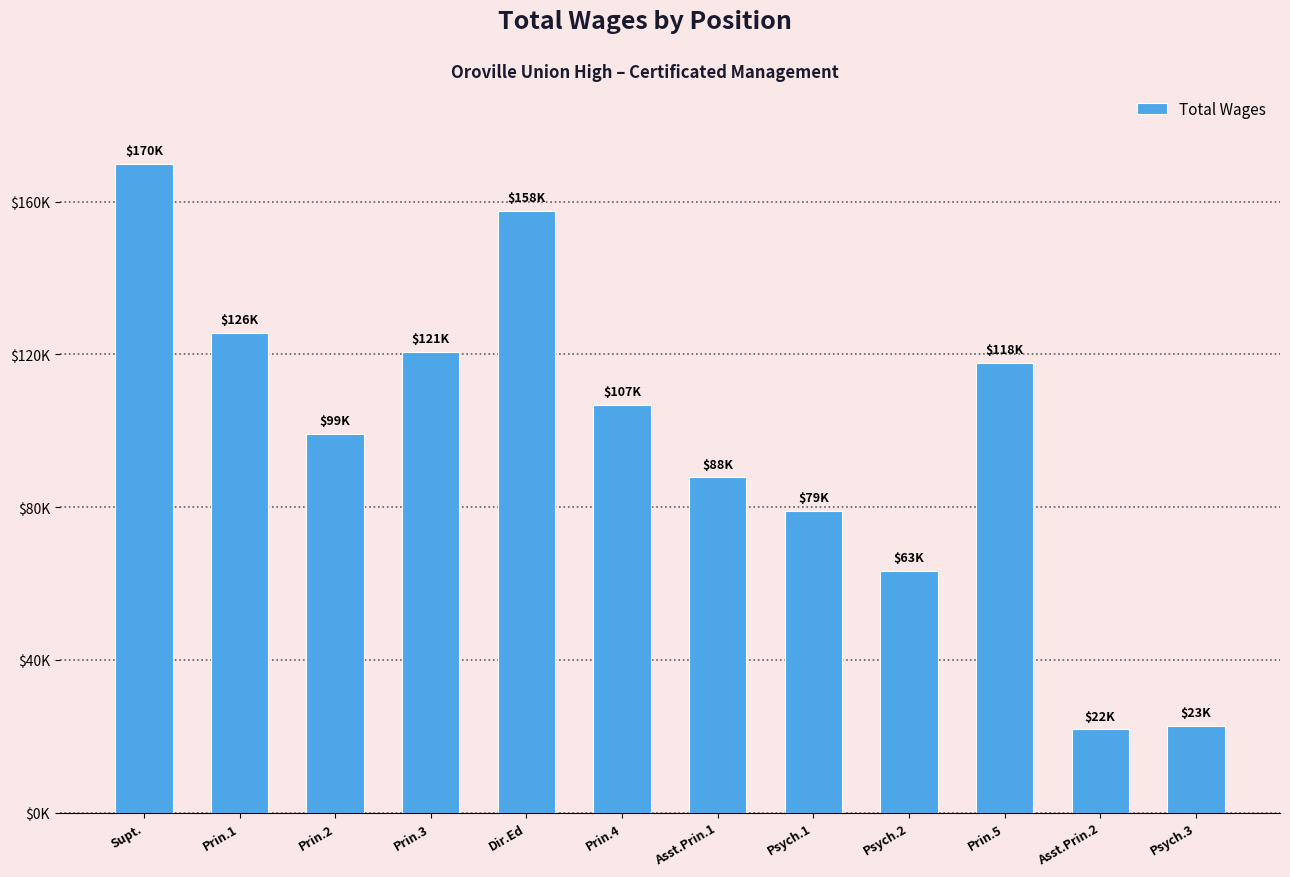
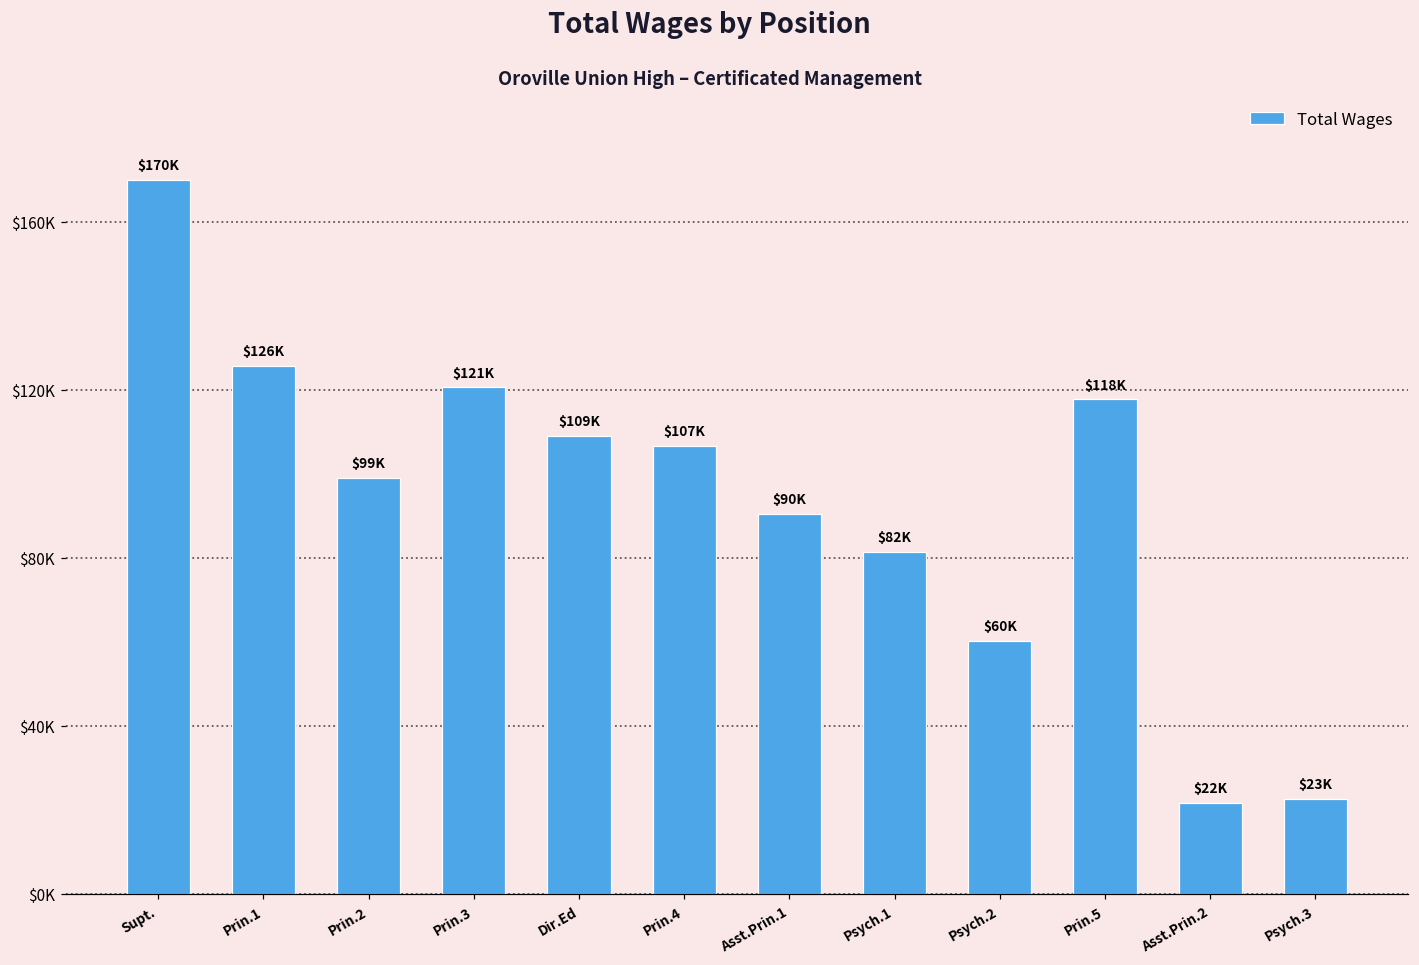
Dir.Ed: $158K -> $109K
Asst.Prin.1: $88K -> $90K
Psych.1: $79K -> $82K
Psych.2: $63K -> $60K
